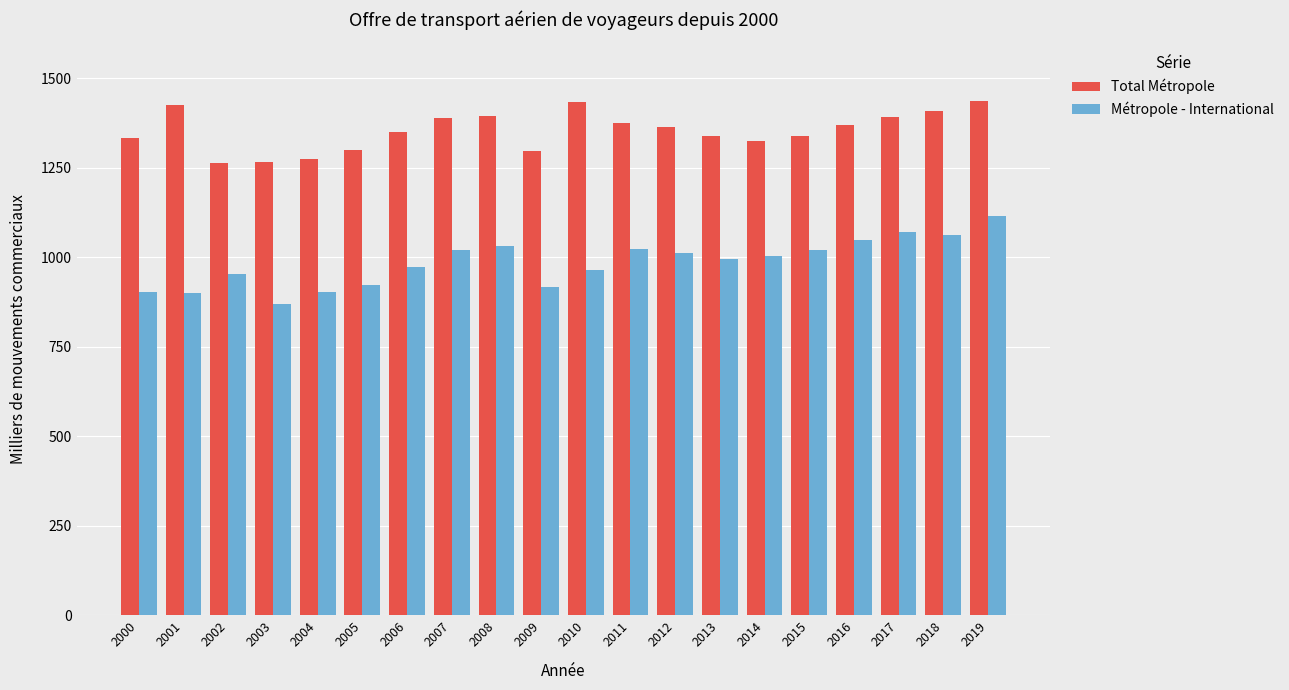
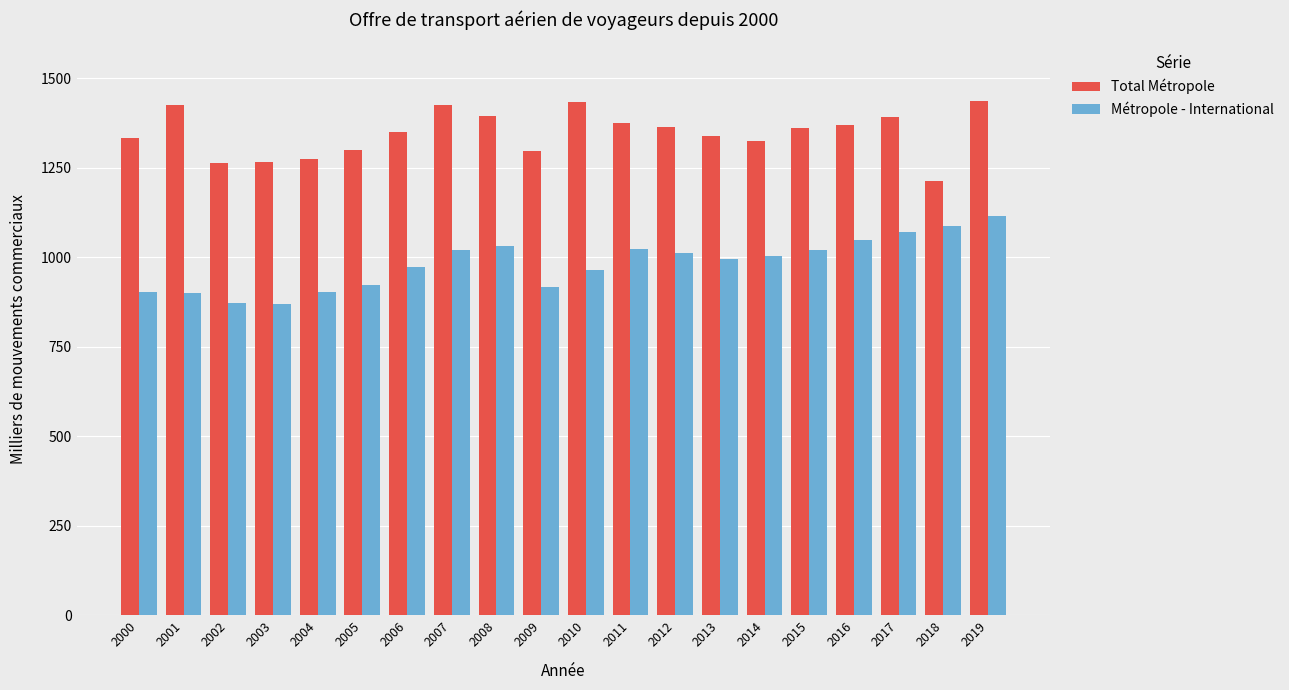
Métropole - International, 2002: 950 -> 870
Total Métropole, 2007: 1390 -> 1420
Total Métropole, 2015: 1340 -> 1360
Total Métropole, 2018: 1410 -> 1210
Métropole - International, 2018: 1060 -> 1090
